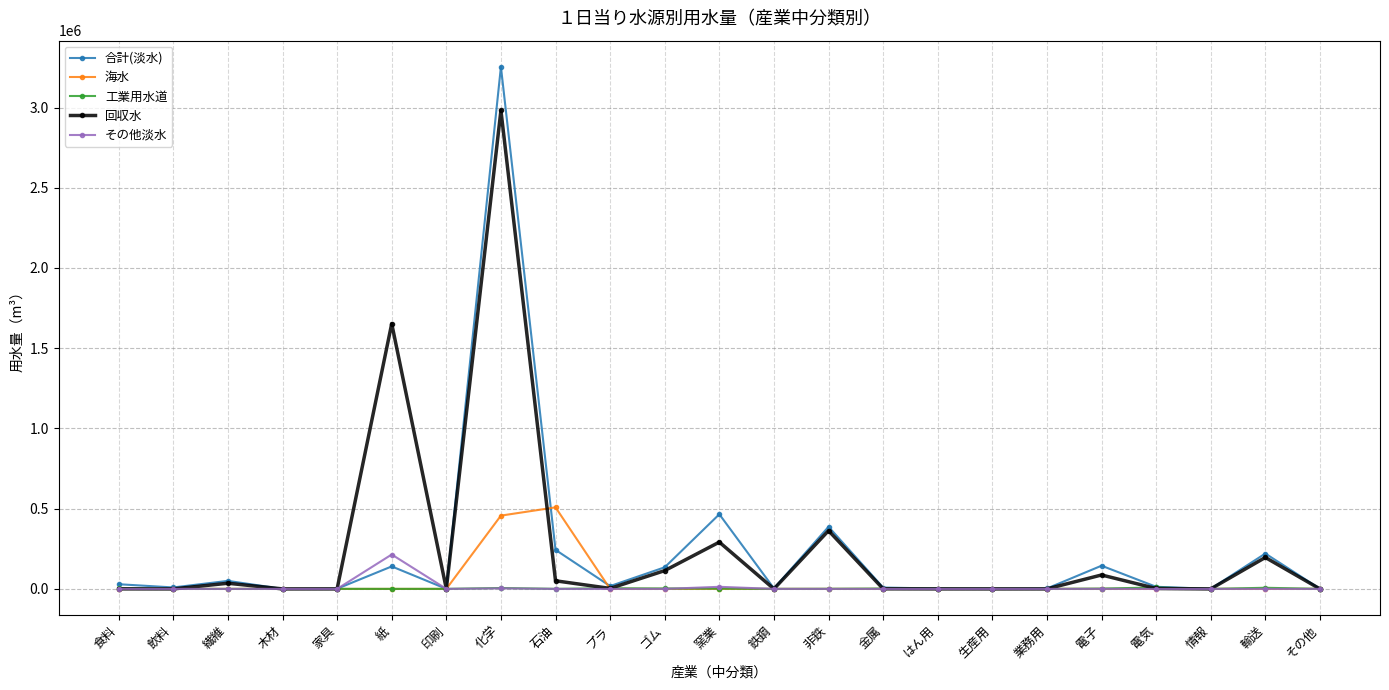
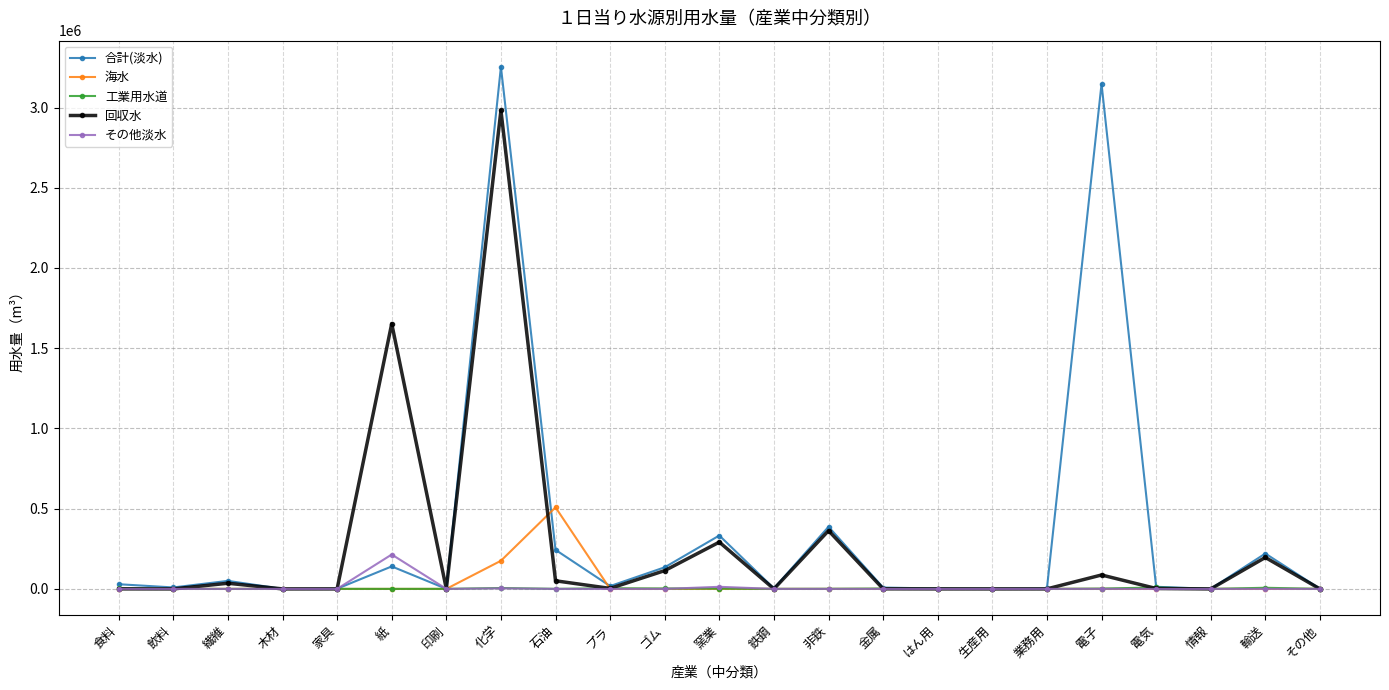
海水, 化学: 460000 -> 180000
合計(淡水), 窯業: 470000 -> 330000
合計(淡水), 電子: 140000 -> 3150000
